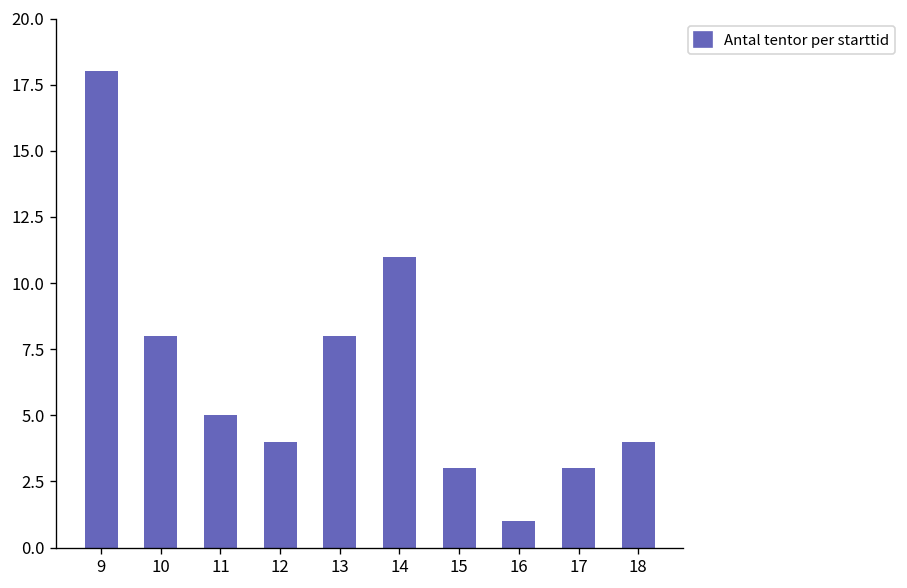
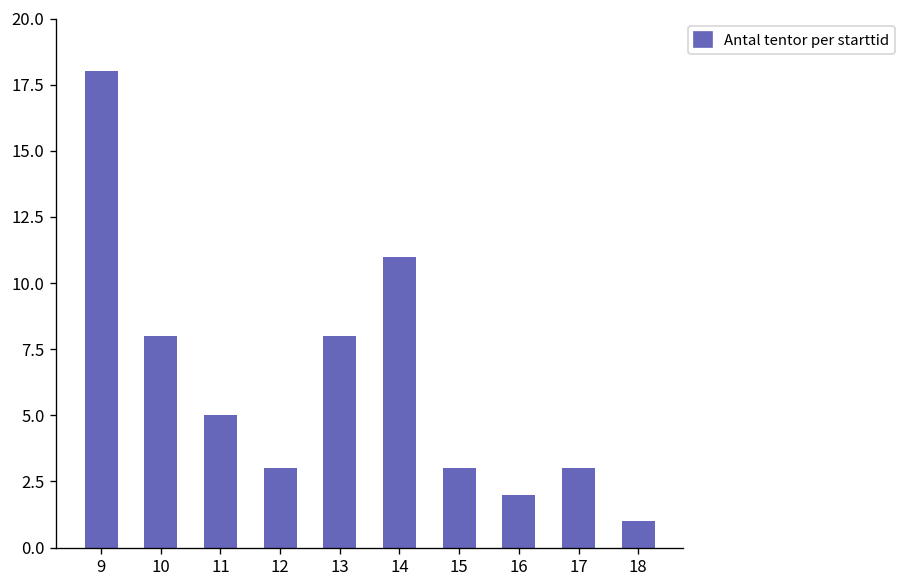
12: 4 -> 3
16: 1 -> 2
18: 4 -> 1
